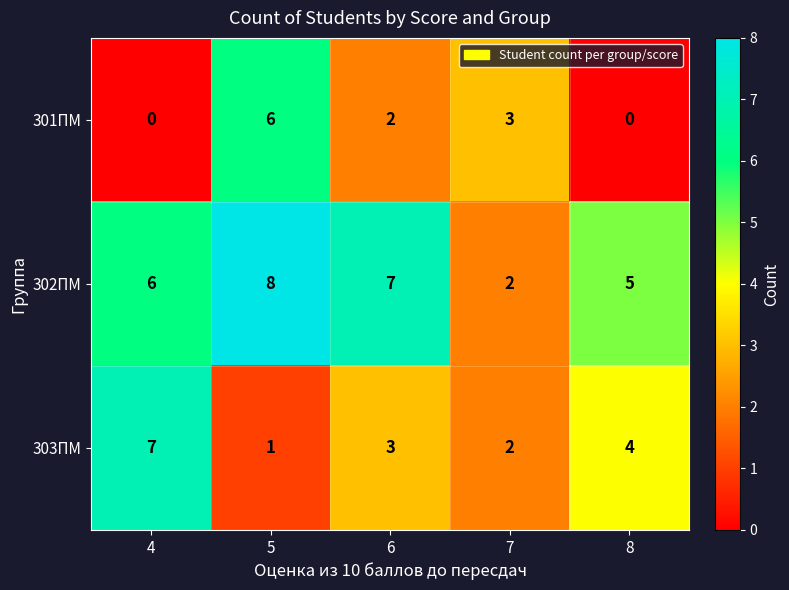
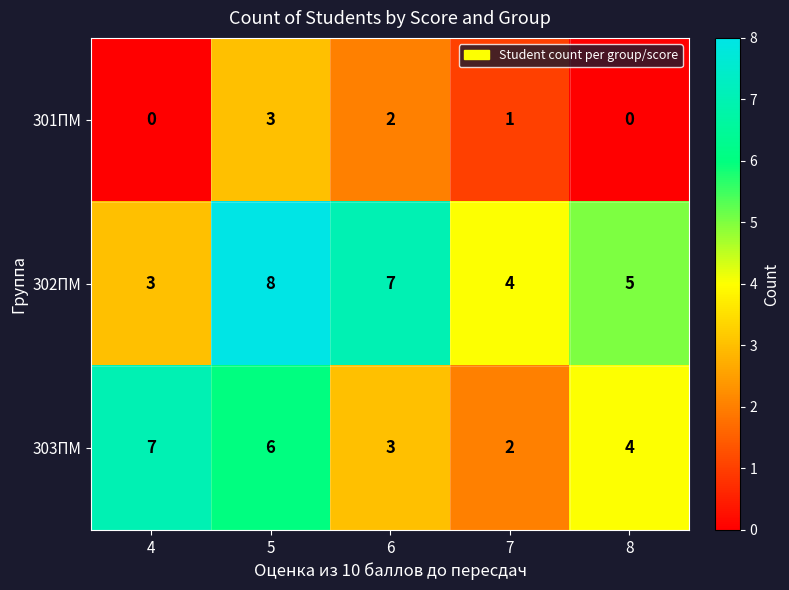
301ПМ, 5: 6 -> 3
301ПМ, 7: 3 -> 1
302ПМ, 4: 6 -> 3
302ПМ, 7: 2 -> 4
303ПМ, 5: 1 -> 6
